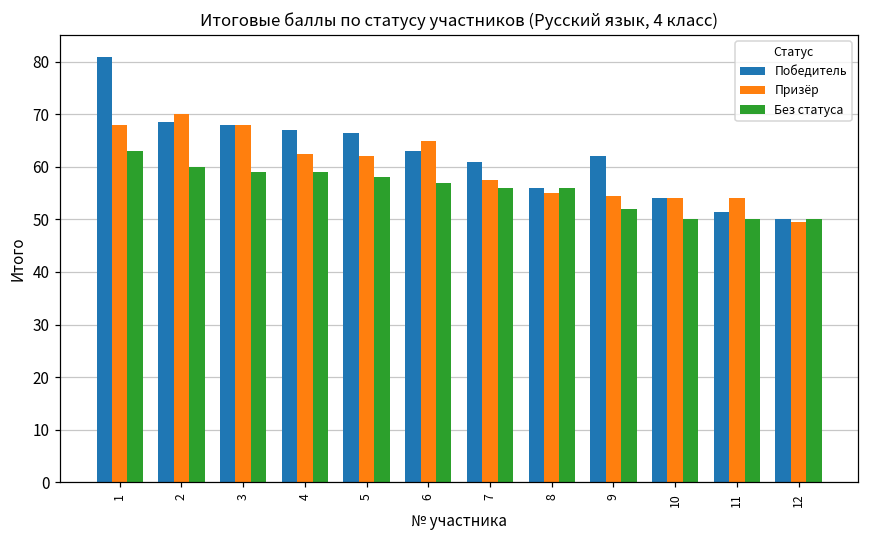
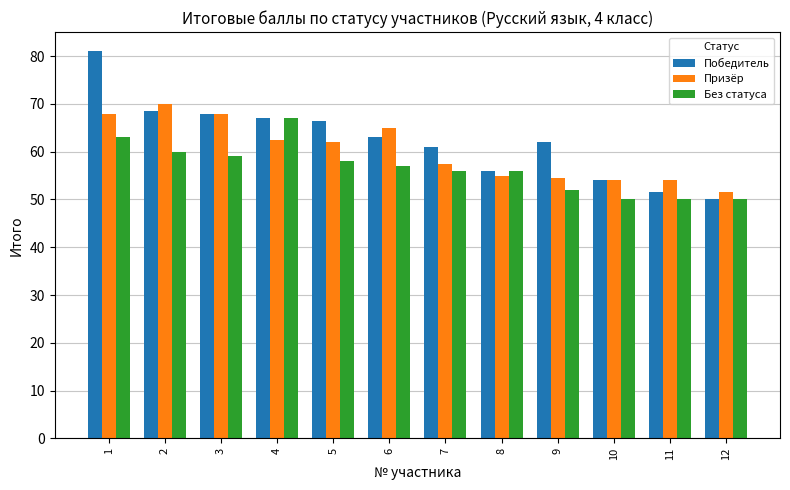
Без статуса, 4: 59 -> 67
Призёр, 12: 50 -> 52
